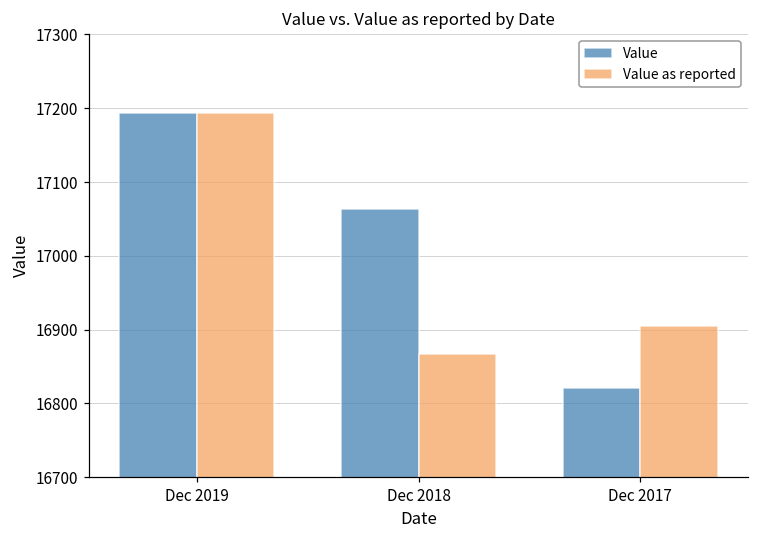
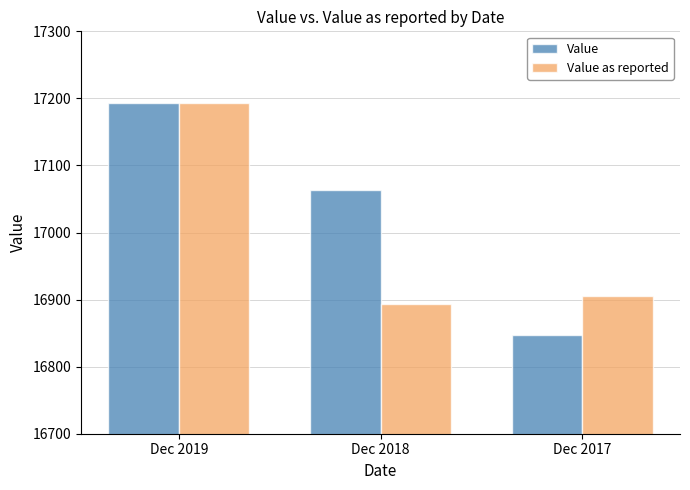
Value as reported, Dec 2018: 16870 -> 16890
Value, Dec 2017: 16820 -> 16850
